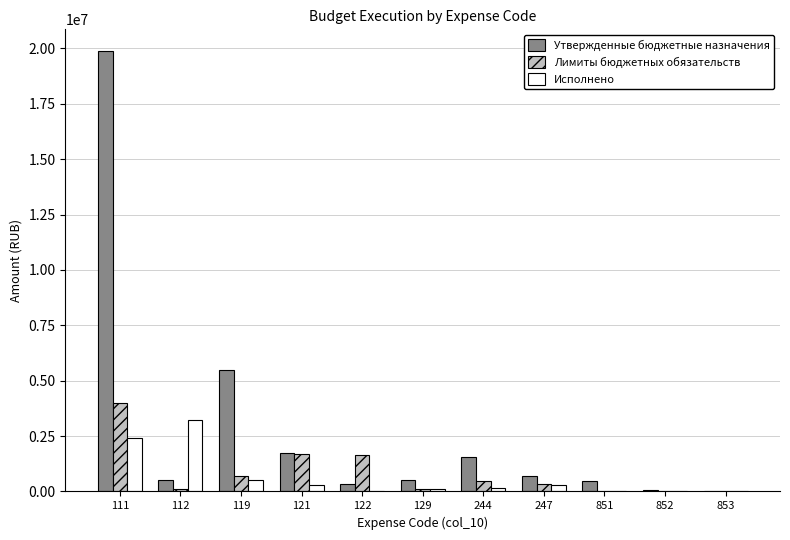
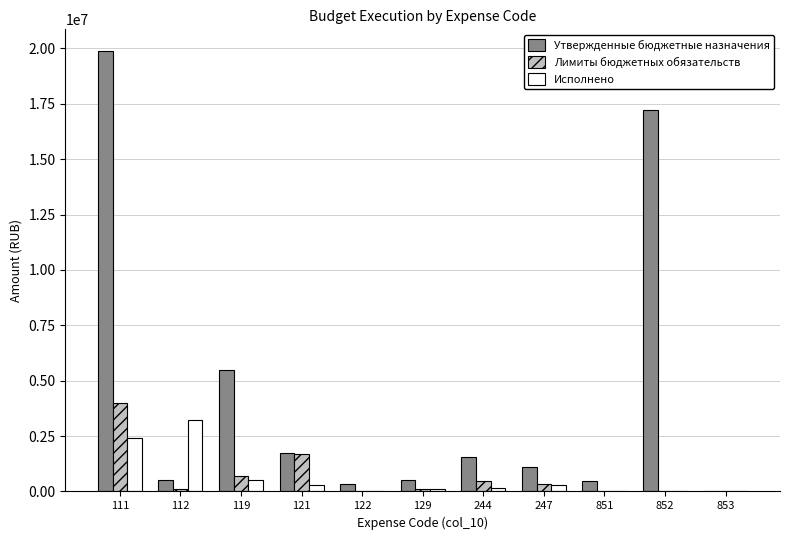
Лимиты бюджетных обязательств, 122: 1600000 -> 0
Утвержденные бюджетные назначения, 247: 700000 -> 1100000
Утвержденные бюджетные назначения, 852: 0 -> 17200000
